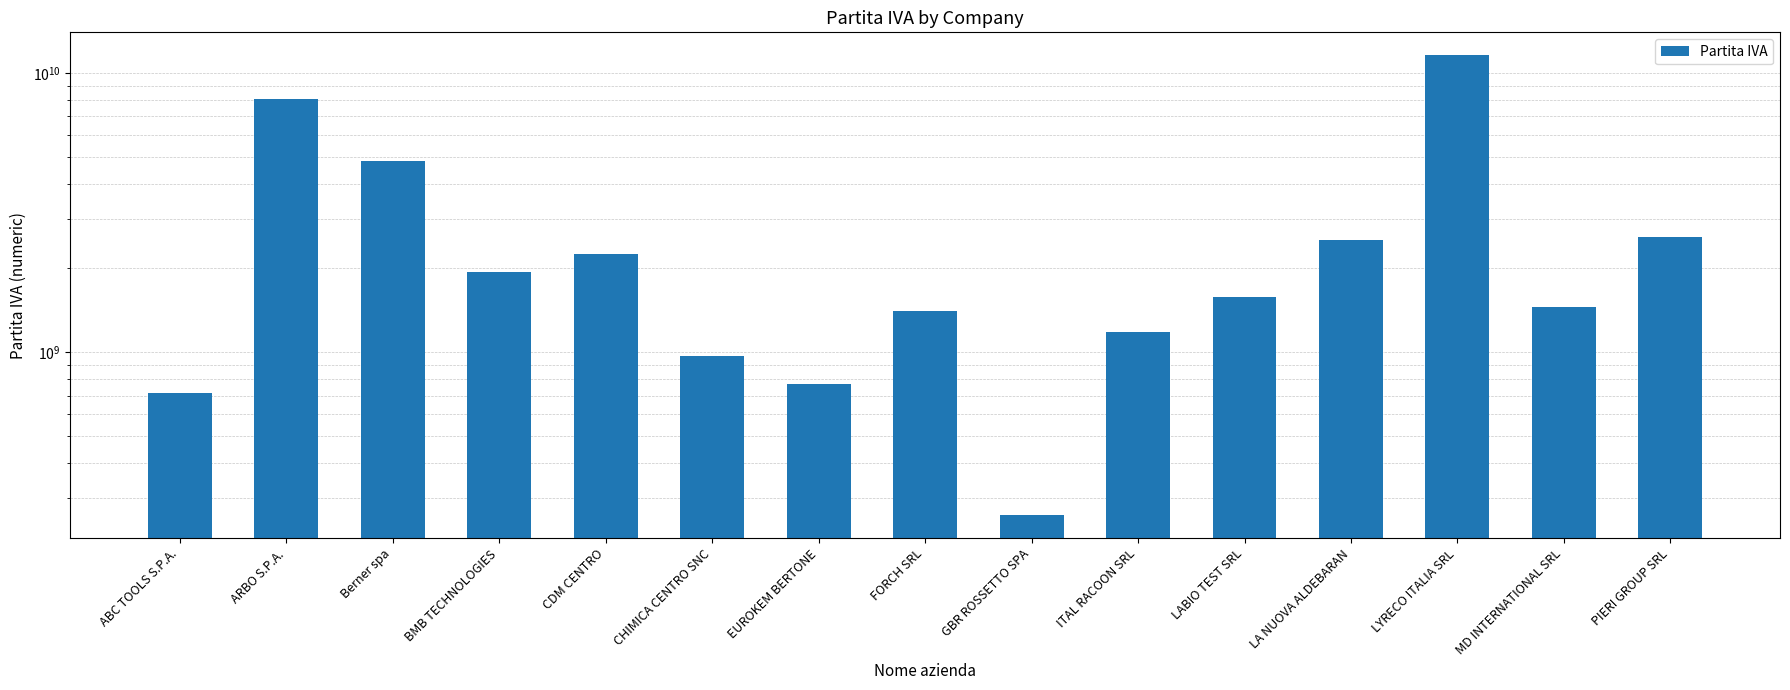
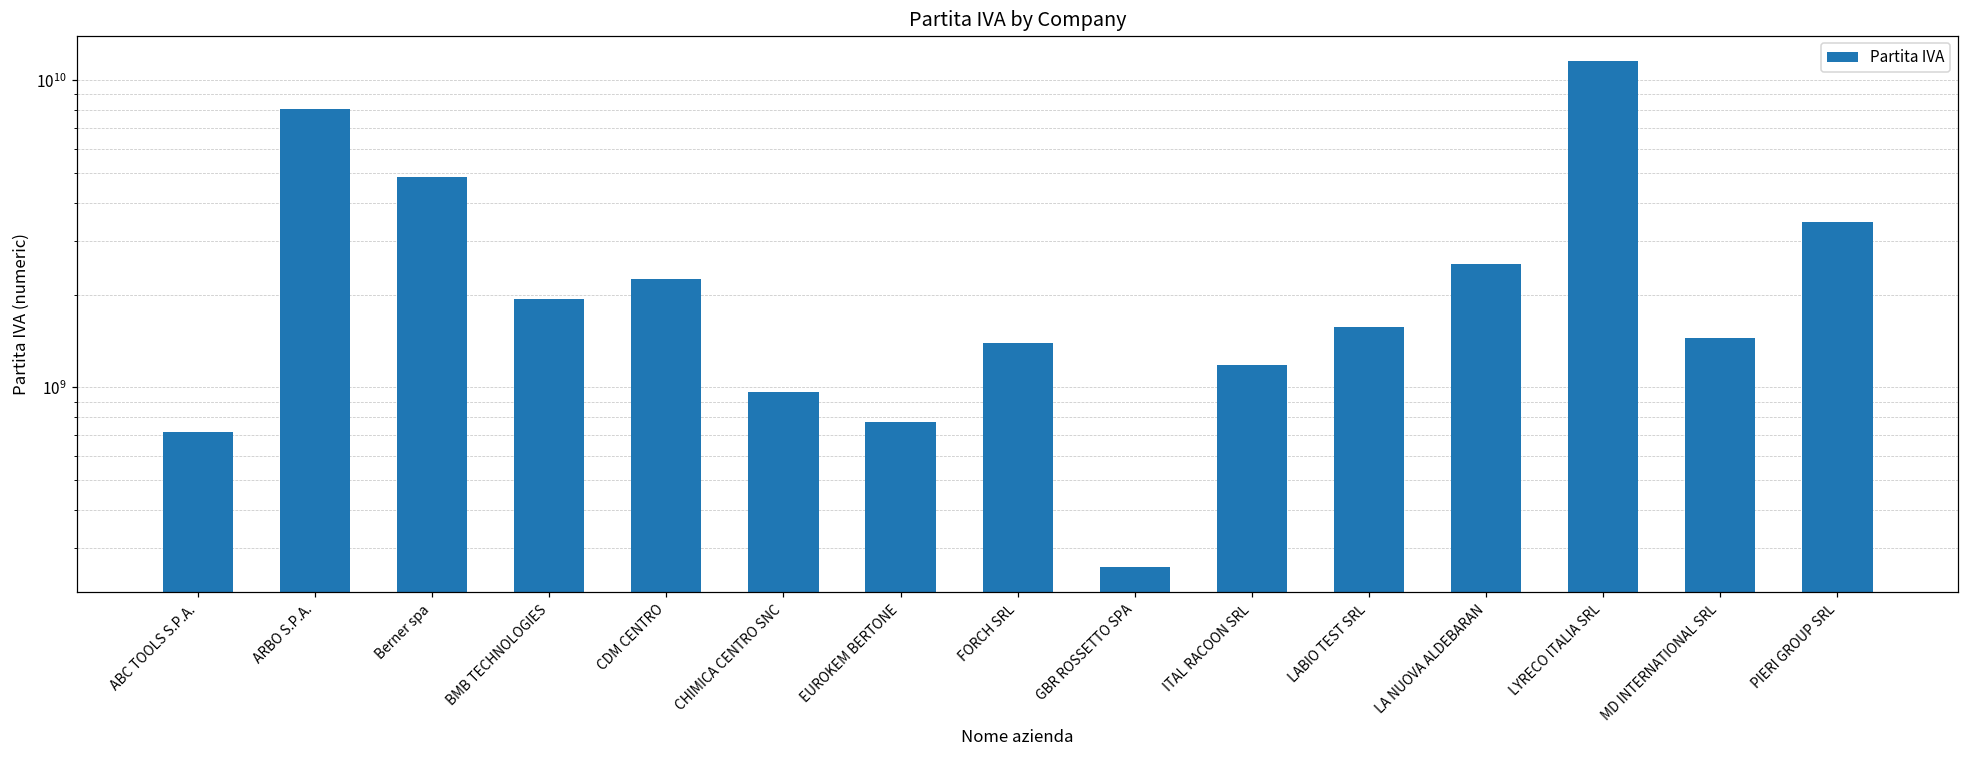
PIERI GROUP SRL: 2600000000 -> 3500000000
